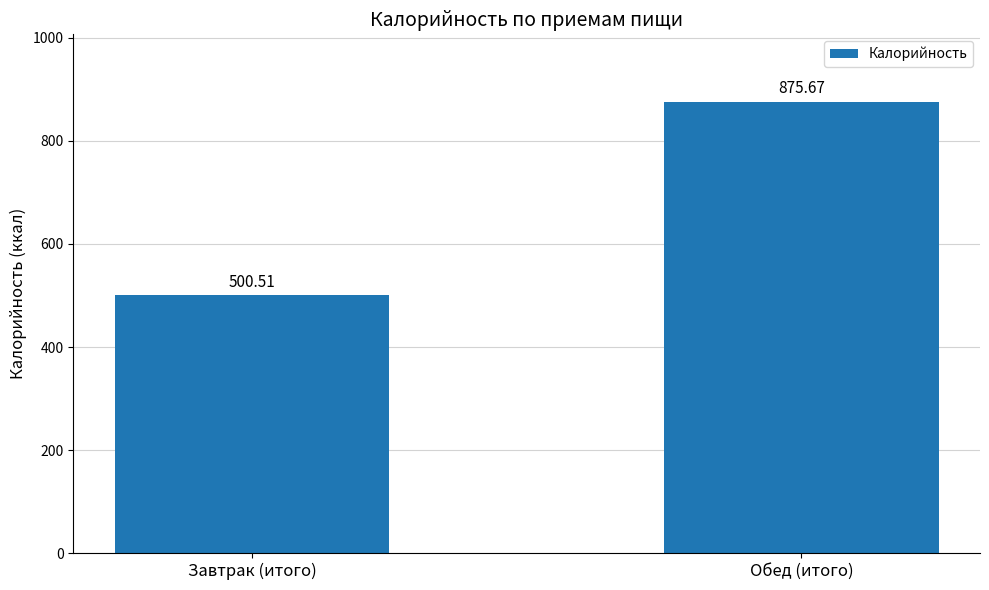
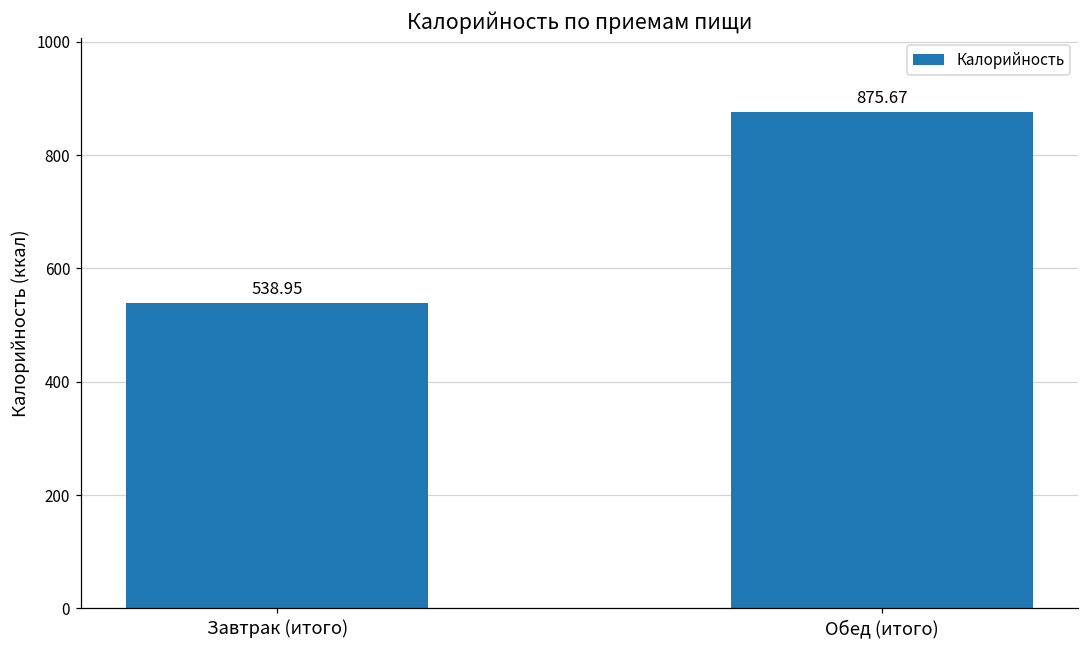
Завтрак (итого): 500.51 -> 538.95
